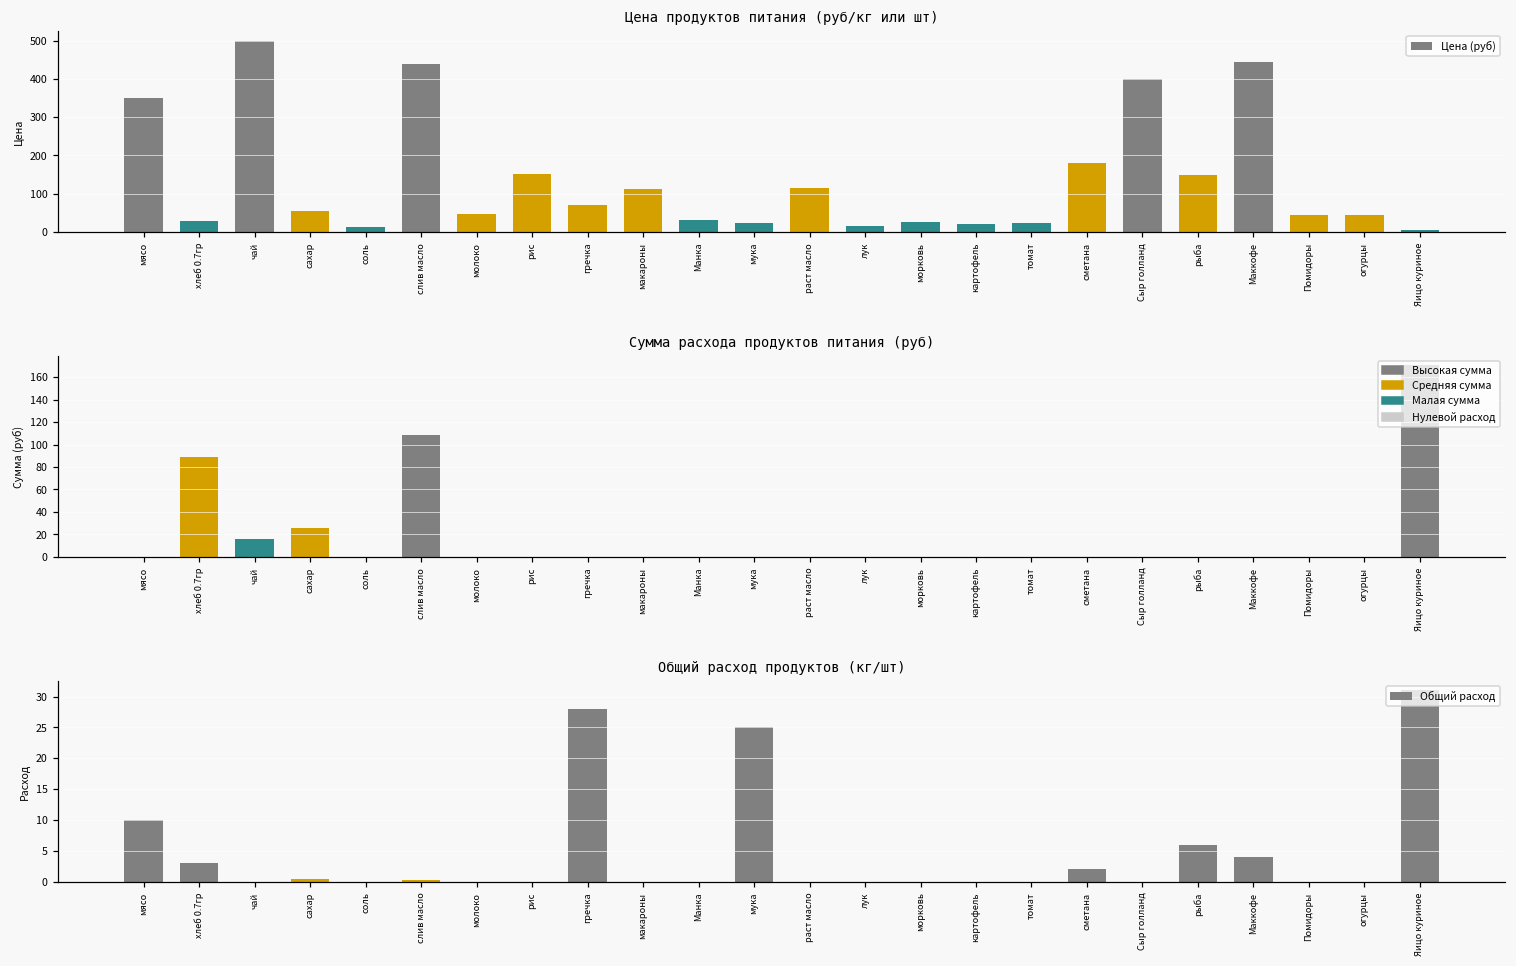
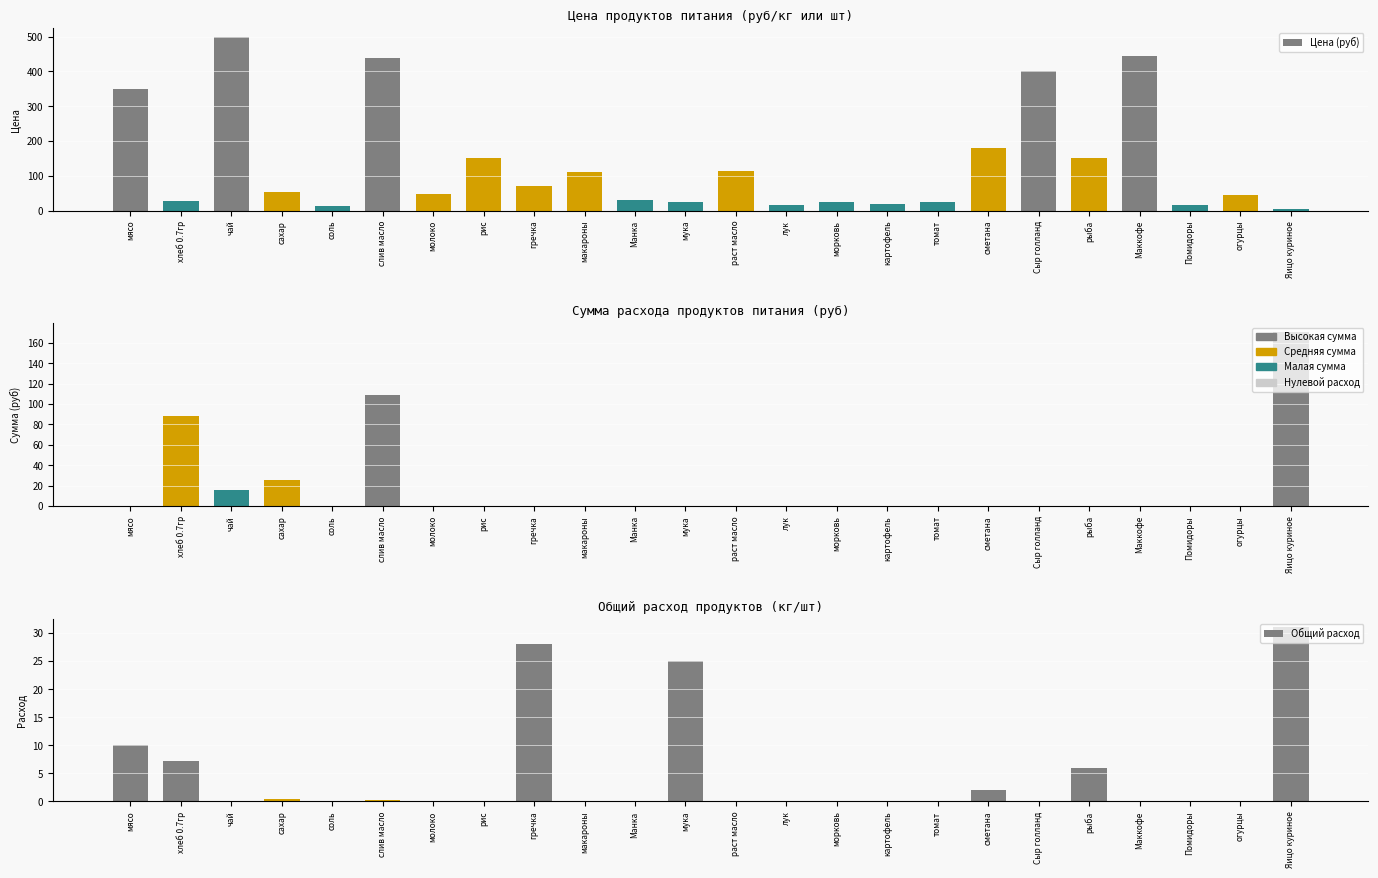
Цена продуктов питания (руб/кг или шт), Помидоры: 50 -> 20
Общий расход продуктов (кг/шт), хлеб 0.7гр: 3 -> 7
Общий расход продуктов (кг/шт), Маккофе: 4 -> 0
